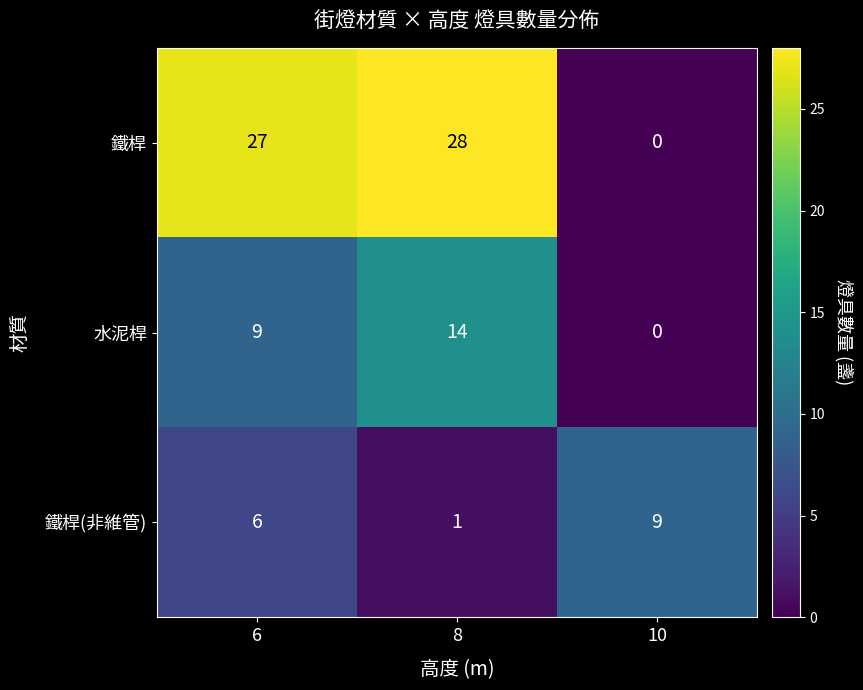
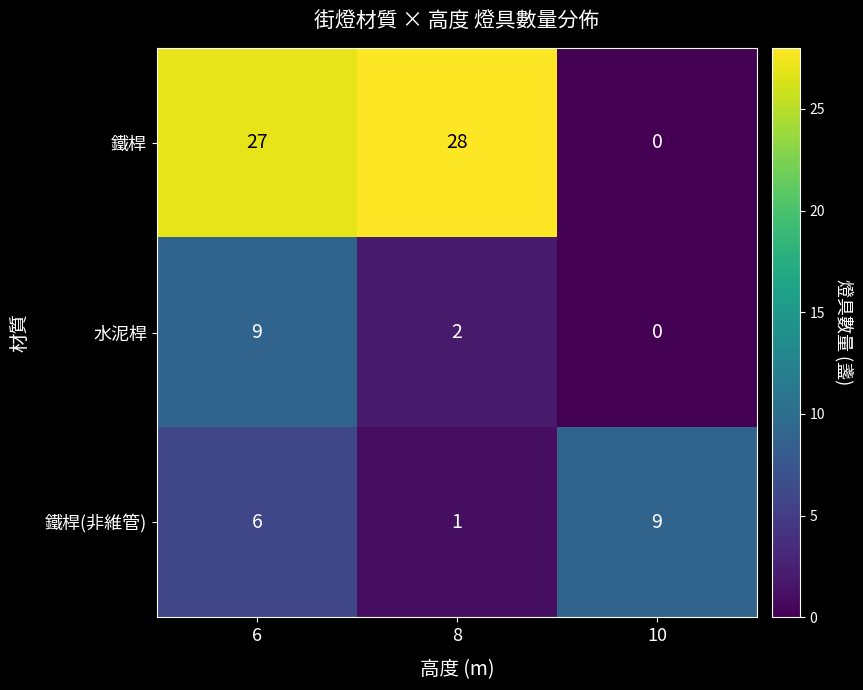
水泥桿, 8: 14 -> 2
